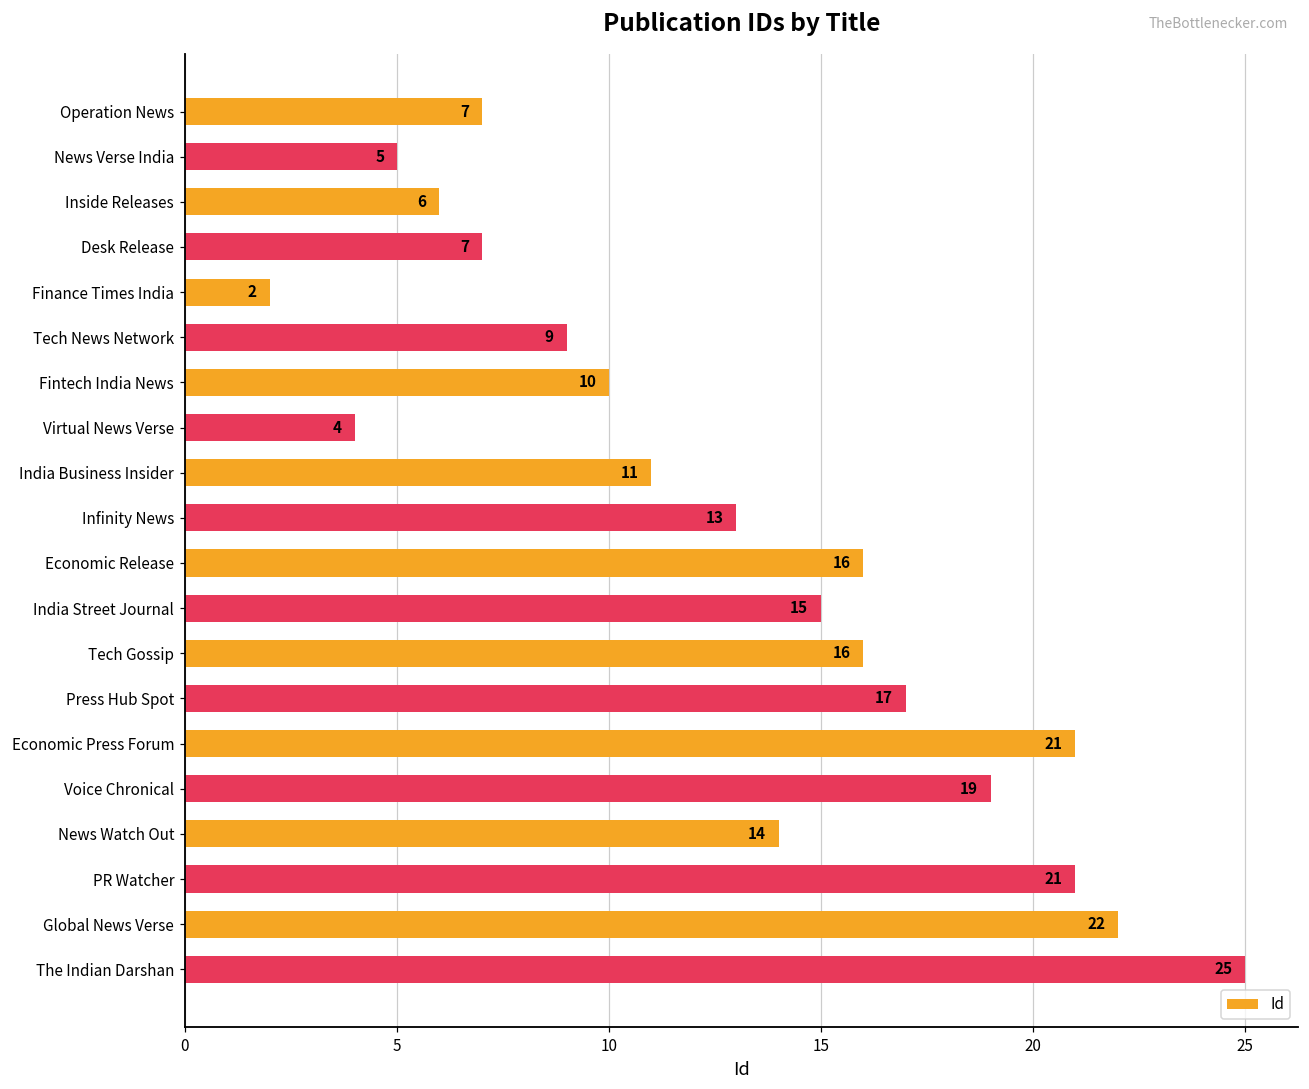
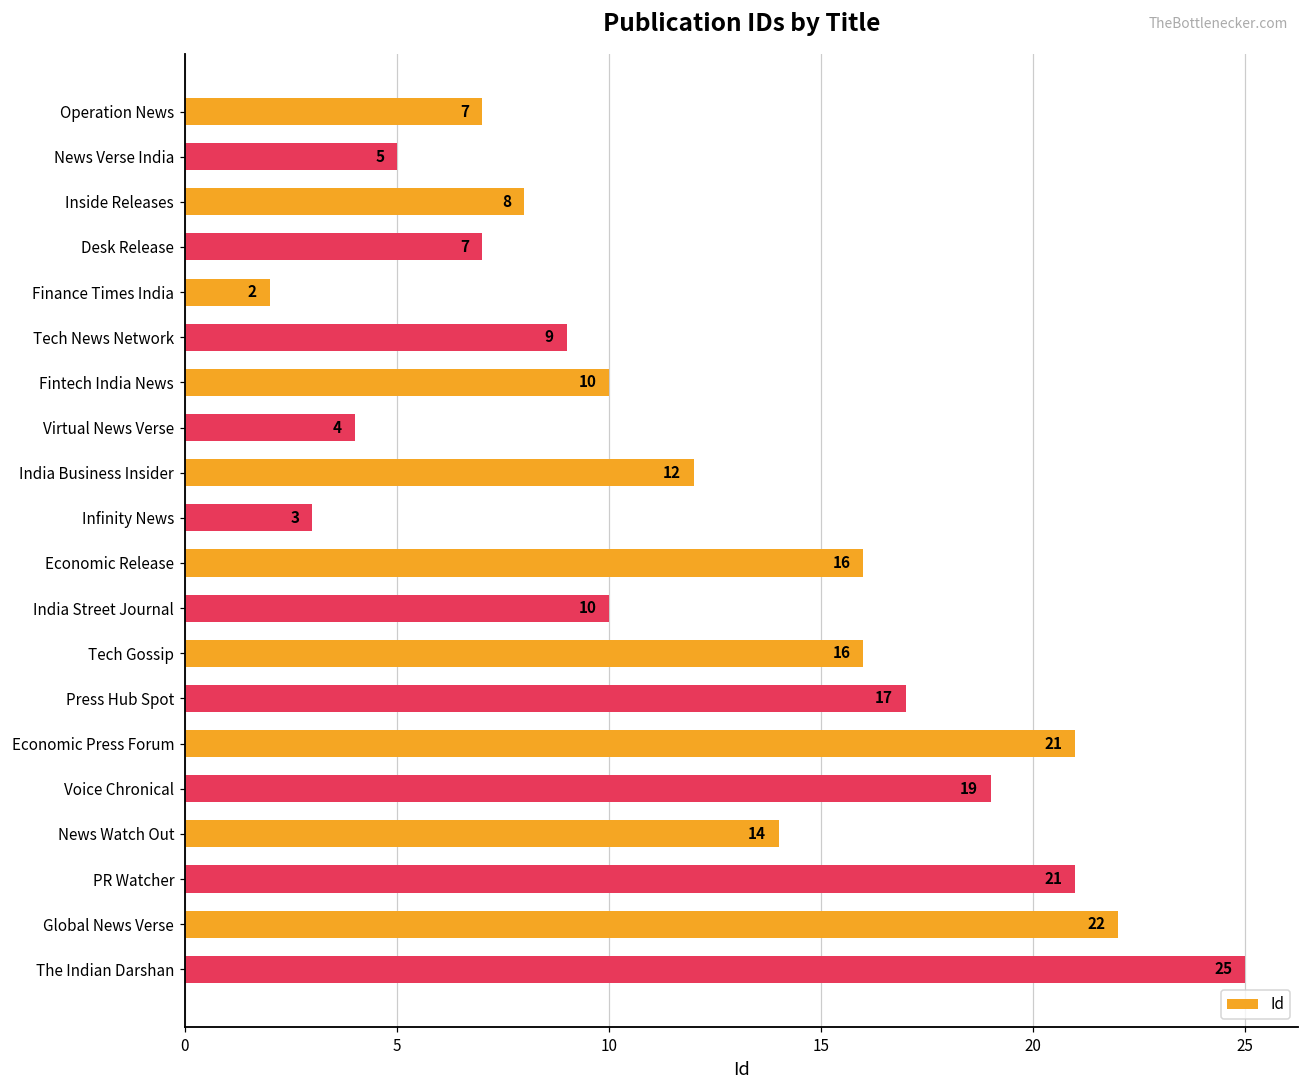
Inside Releases: 6 -> 8
India Business Insider: 11 -> 12
Infinity News: 13 -> 3
India Street Journal: 15 -> 10
